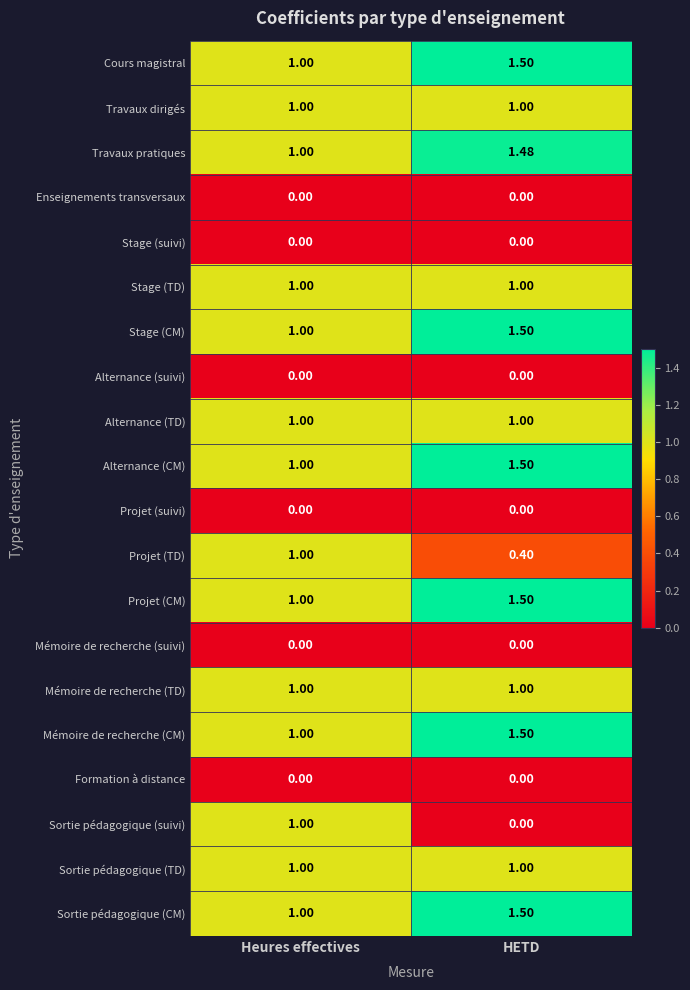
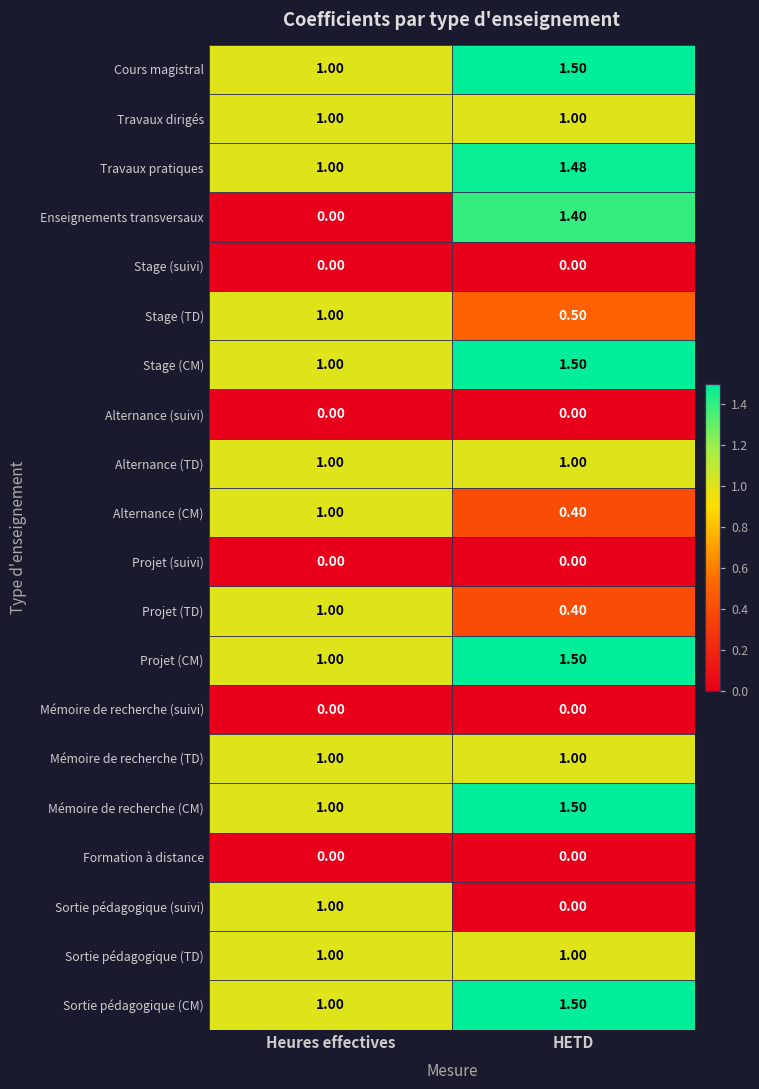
Enseignements transversaux, HETD: 0.00 -> 1.40
Stage (TD), HETD: 1.00 -> 0.50
Alternance (CM), HETD: 1.50 -> 0.40
